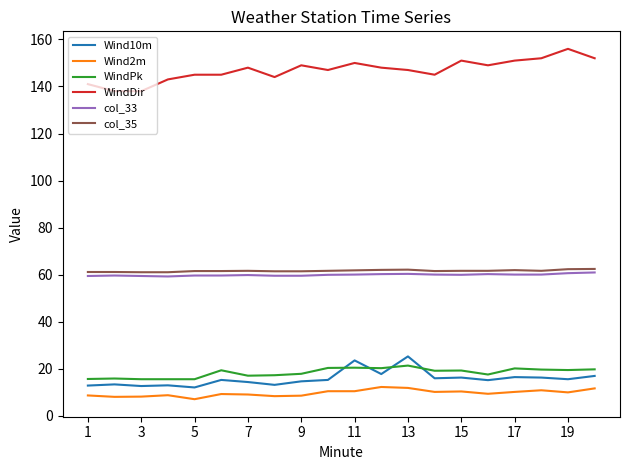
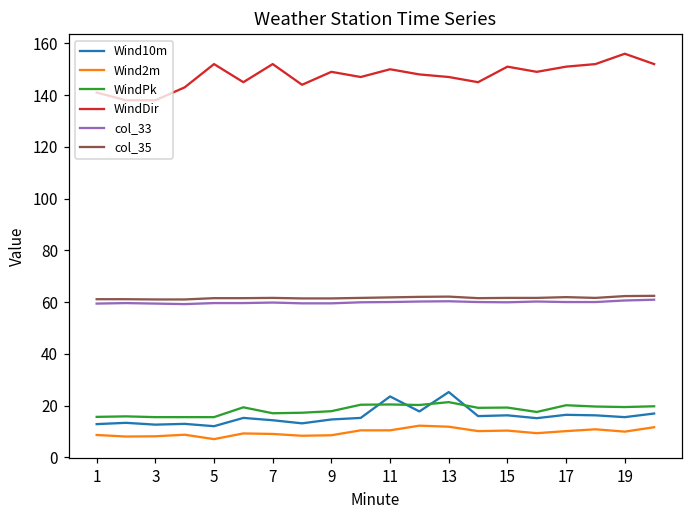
WindDir, 5: 145 -> 152
WindDir, 7: 148 -> 152
